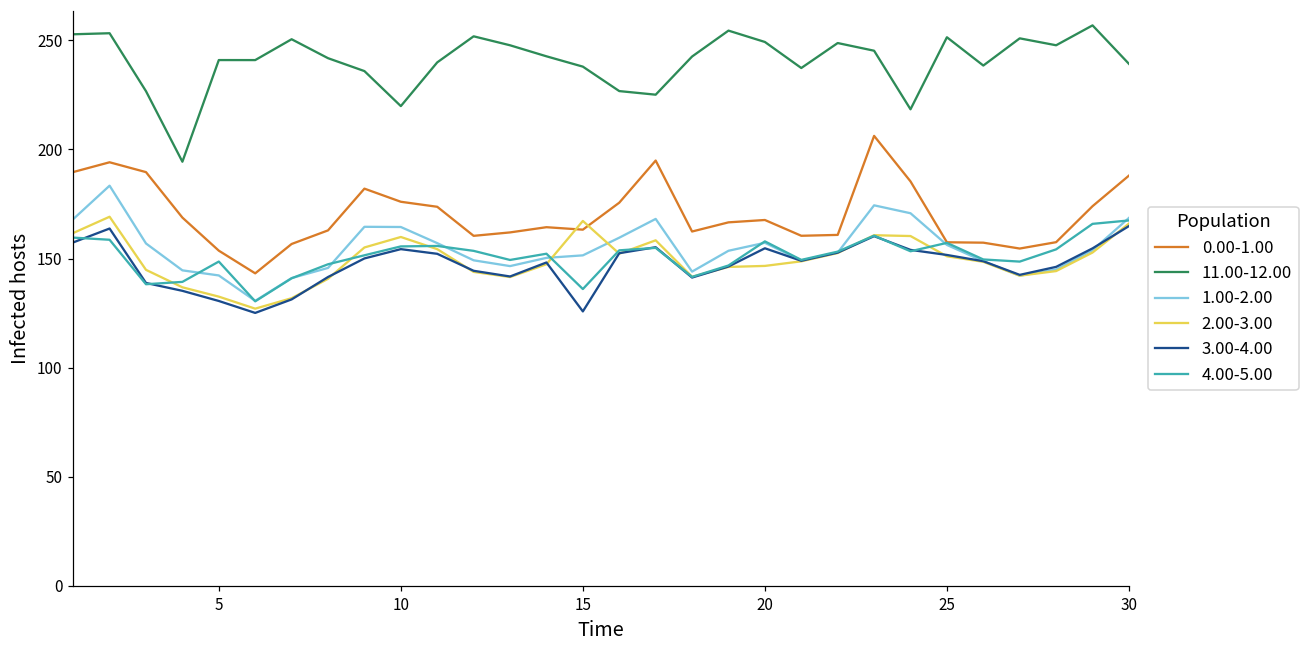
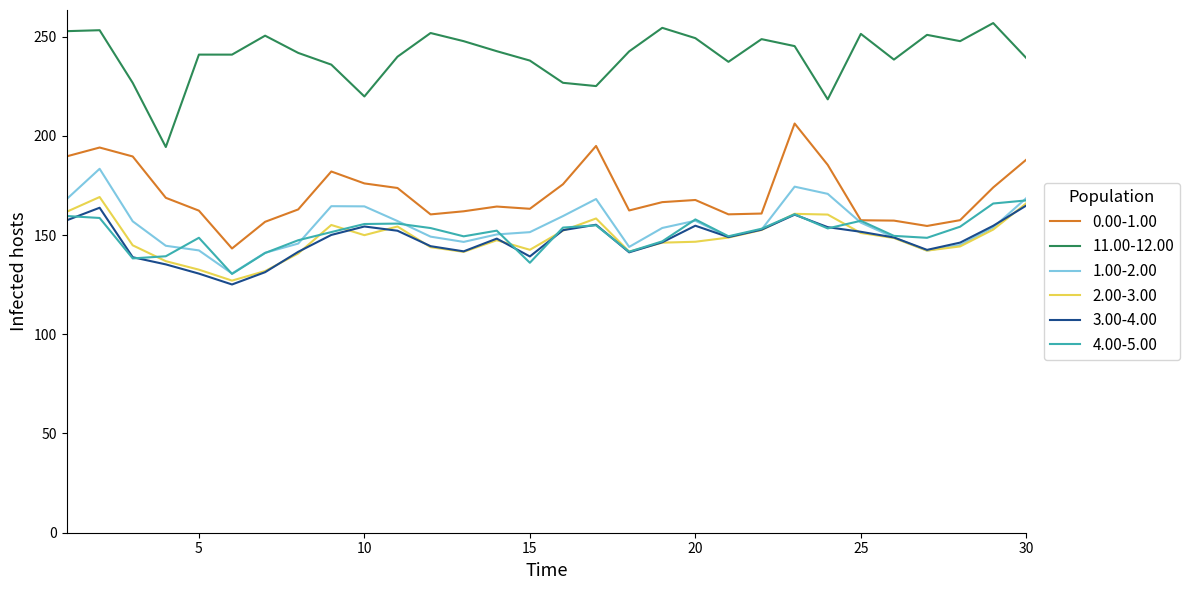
0.00-1.00, 5: 154 -> 162
2.00-3.00, 10: 160 -> 150
2.00-3.00, 15: 167 -> 143
3.00-4.00, 15: 126 -> 139
